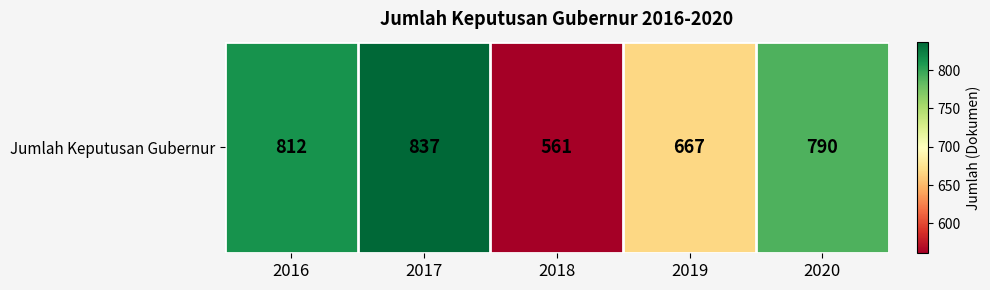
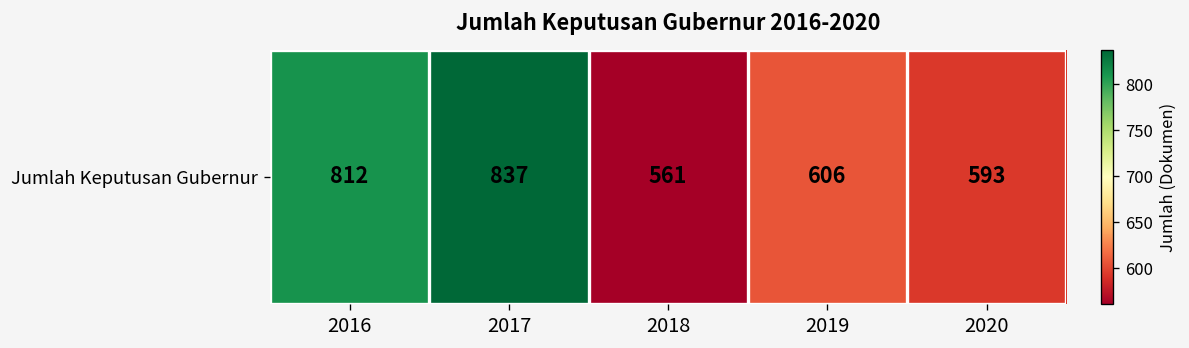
Jumlah Keputusan Gubernur, 2019: 667 -> 606
Jumlah Keputusan Gubernur, 2020: 790 -> 593
